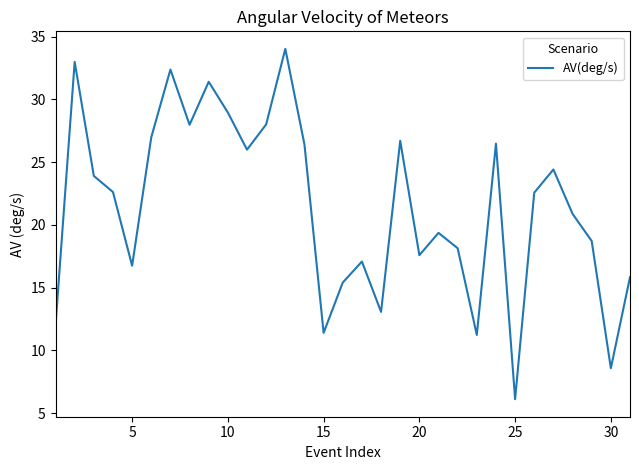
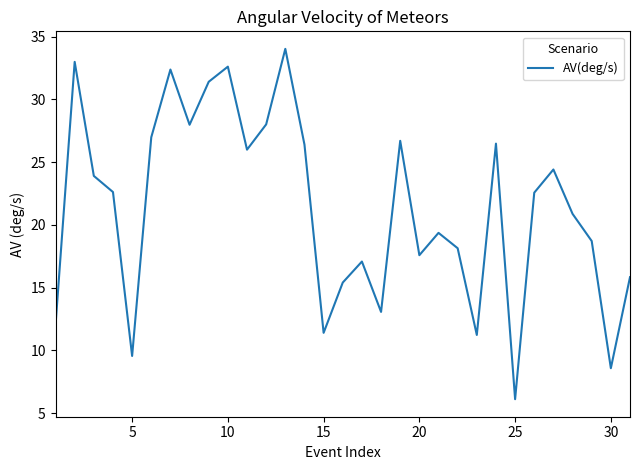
5: 16.7 -> 9.5
10: 28.9 -> 32.6
